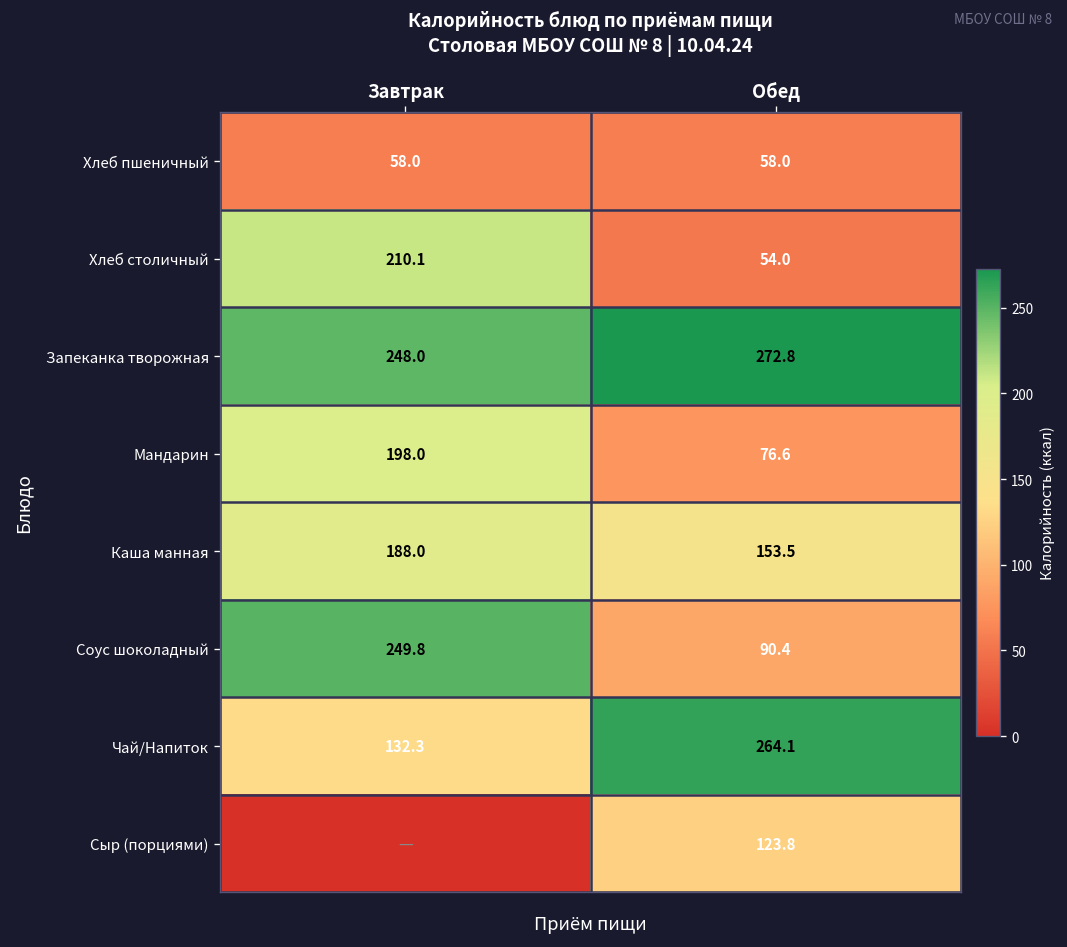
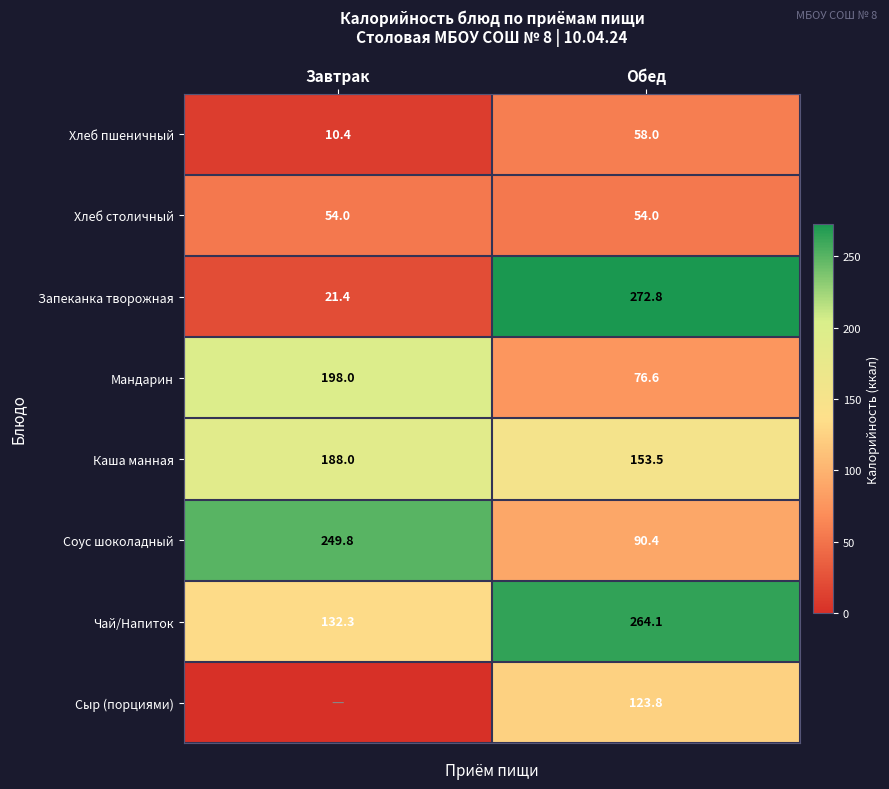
Хлеб пшеничный, Завтрак: 58.0 -> 10.4
Хлеб столичный, Завтрак: 210.1 -> 54.0
Запеканка творожная, Завтрак: 248.0 -> 21.4
